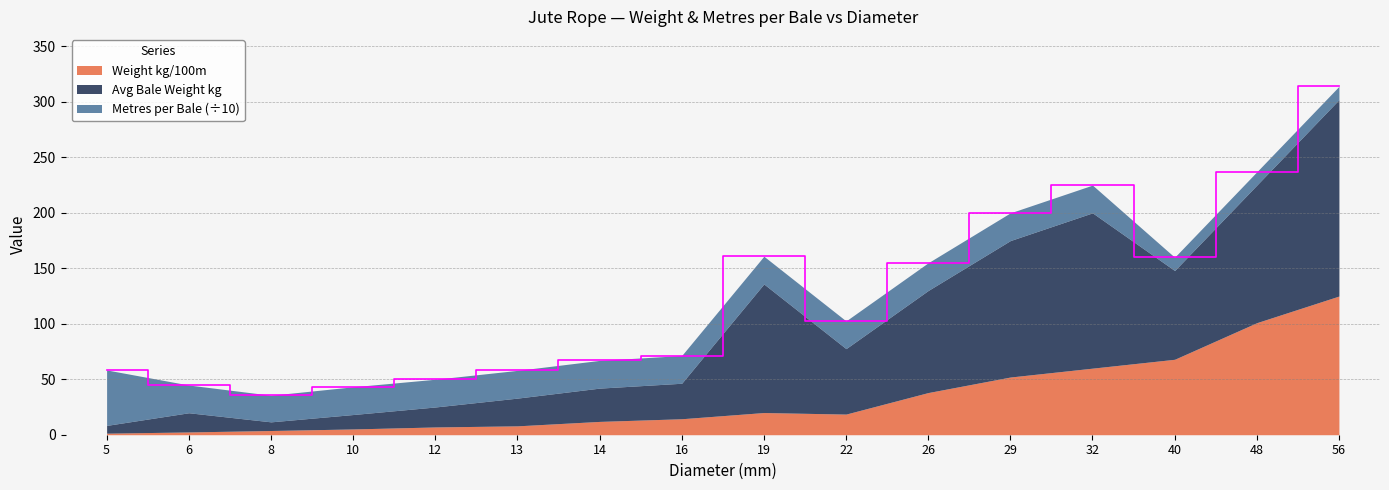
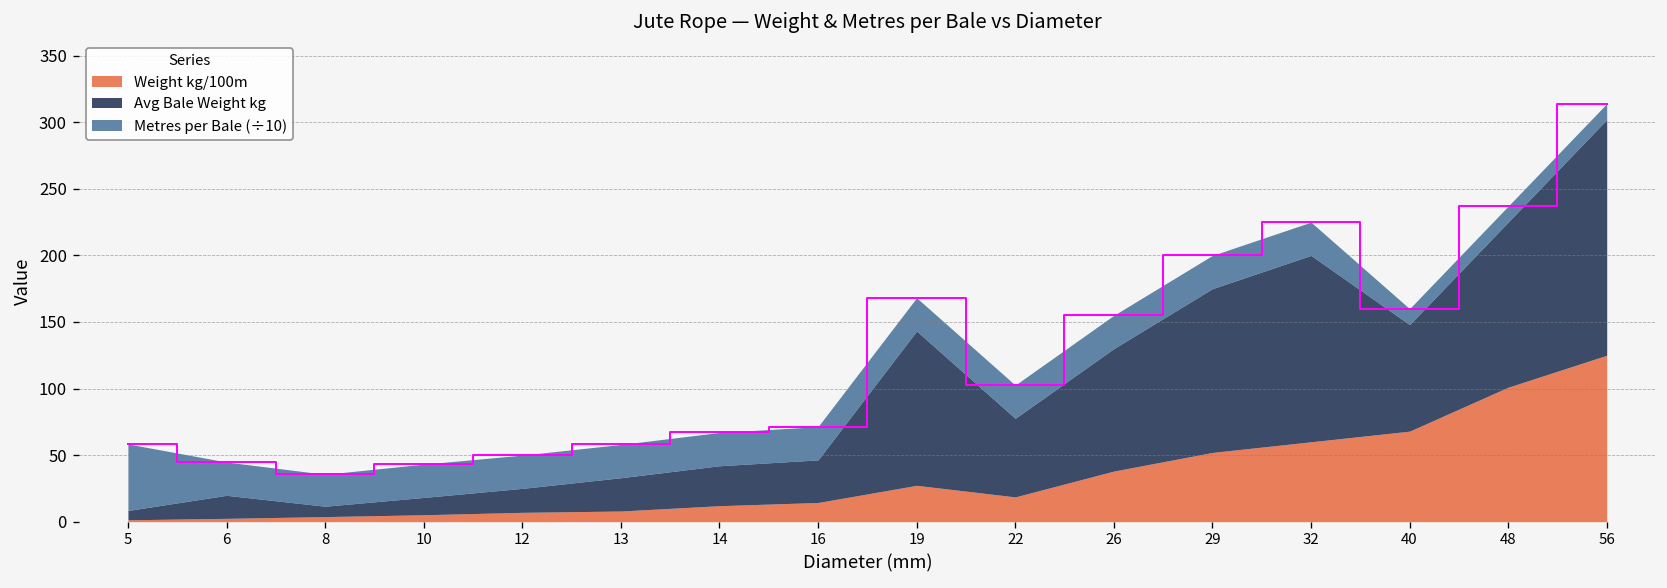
Weight kg/100m, 19: 20 -> 27
